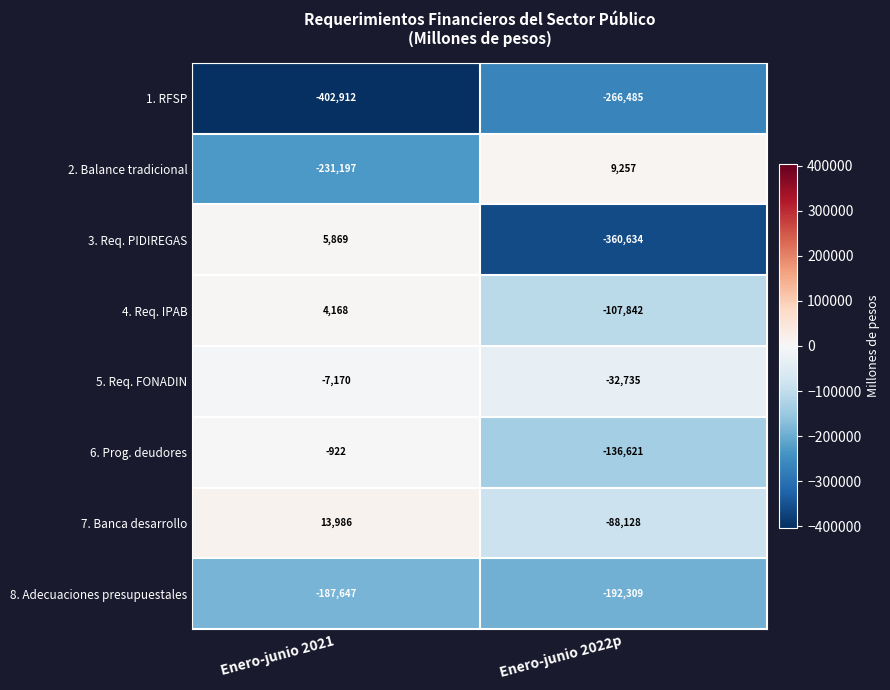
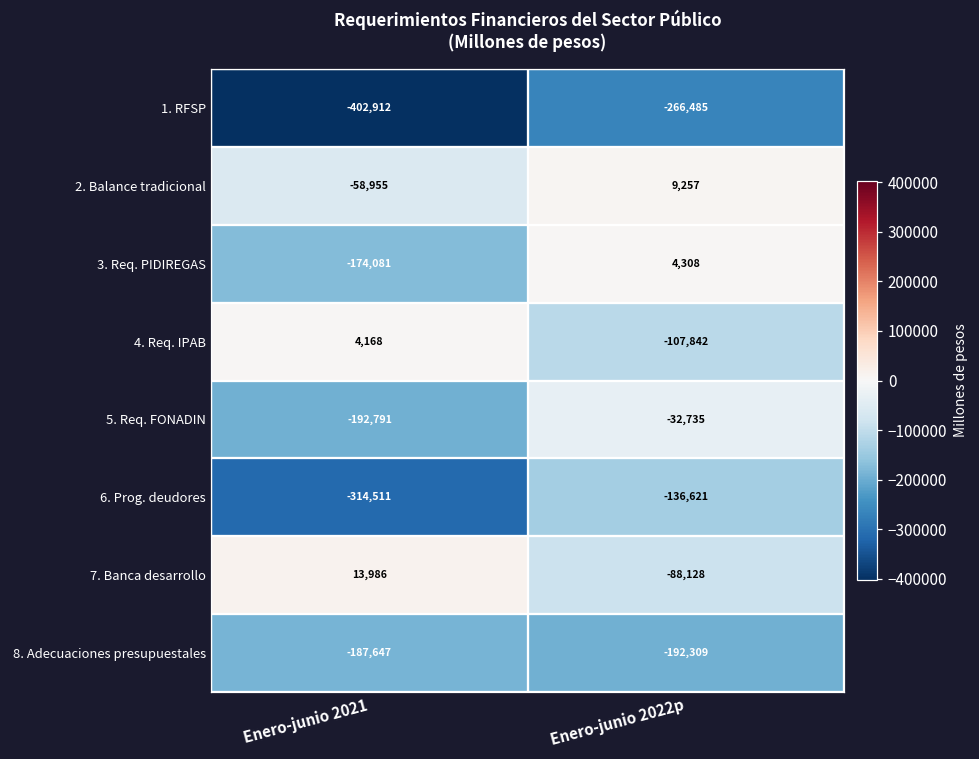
2. Balance tradicional, Enero-junio 2021: -231,197 -> -58,955
3. Req. PIDIREGAS, Enero-junio 2021: 5,869 -> -174,081
3. Req. PIDIREGAS, Enero-junio 2022p: -360,634 -> 4,308
5. Req. FONADIN, Enero-junio 2021: -7,170 -> -192,791
6. Prog. deudores, Enero-junio 2021: -922 -> -314,511
